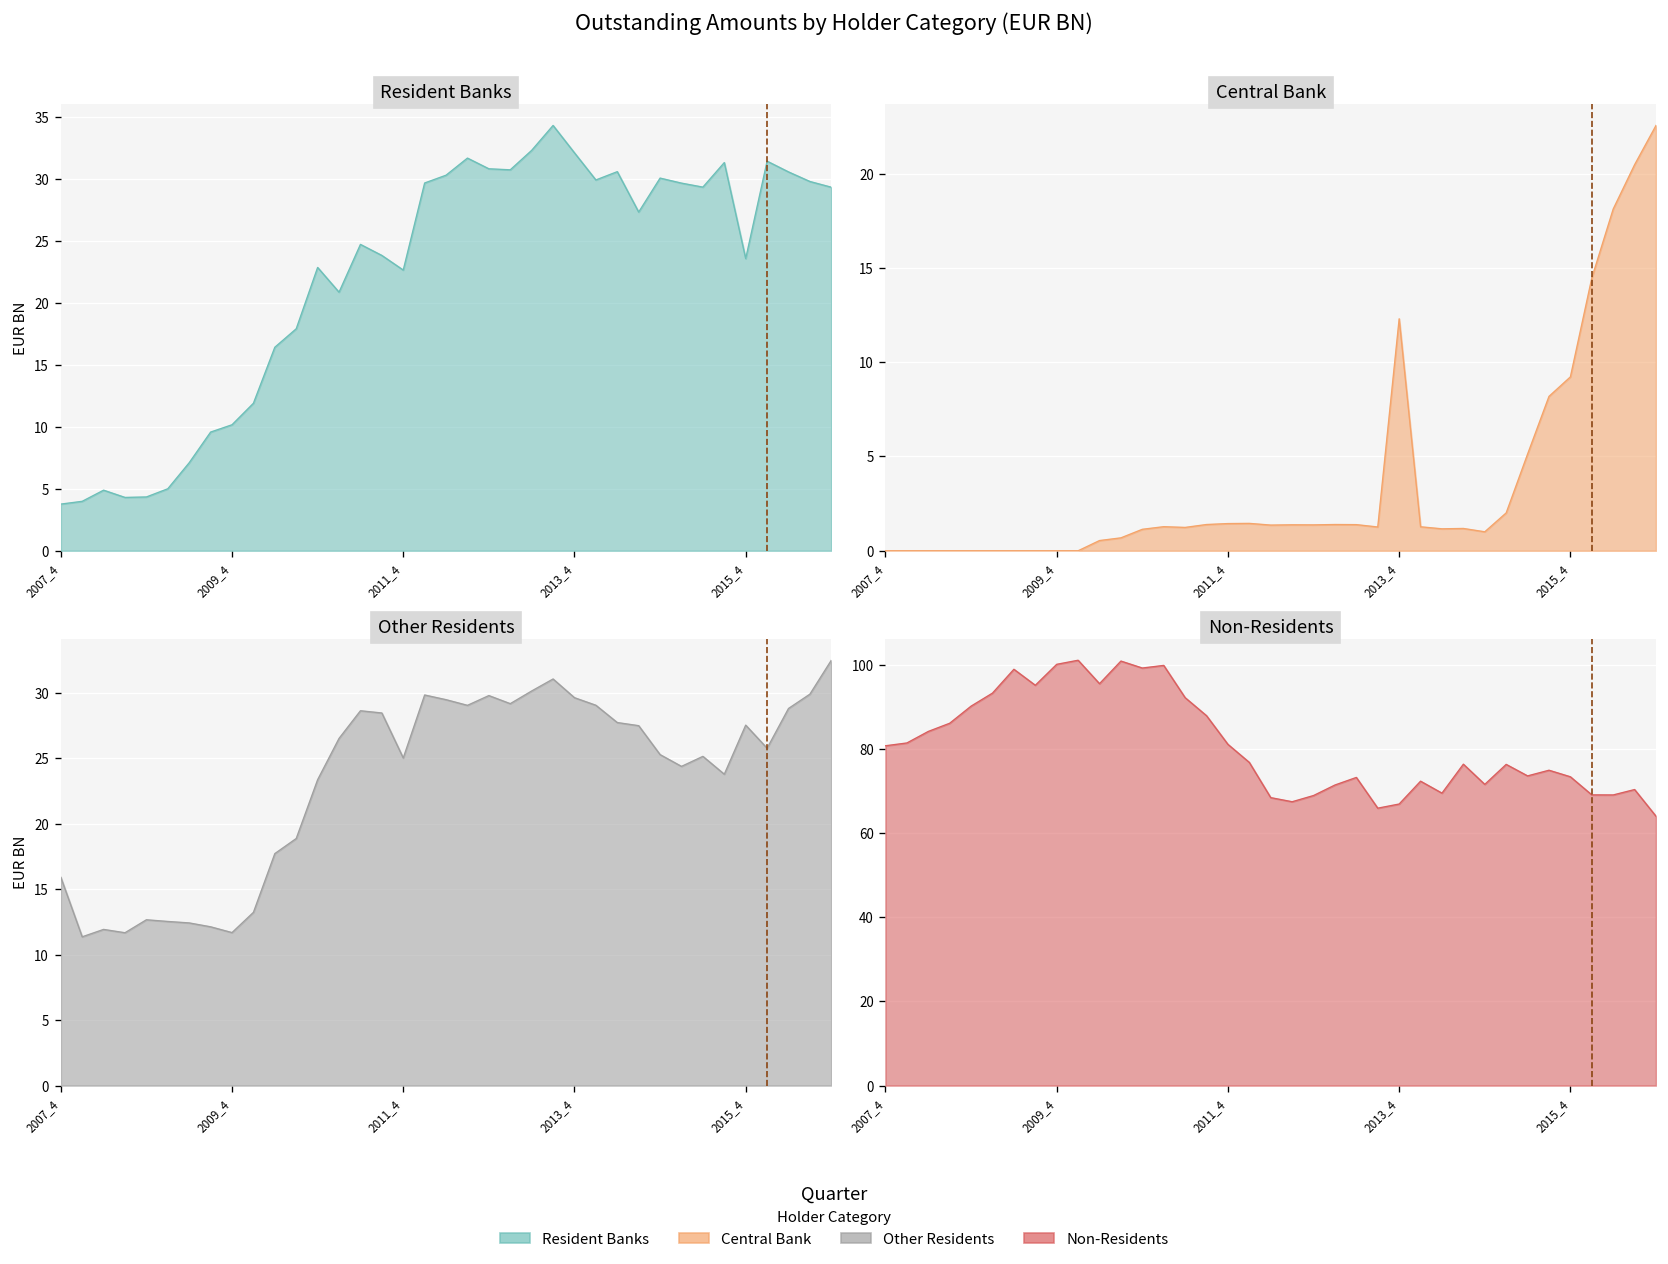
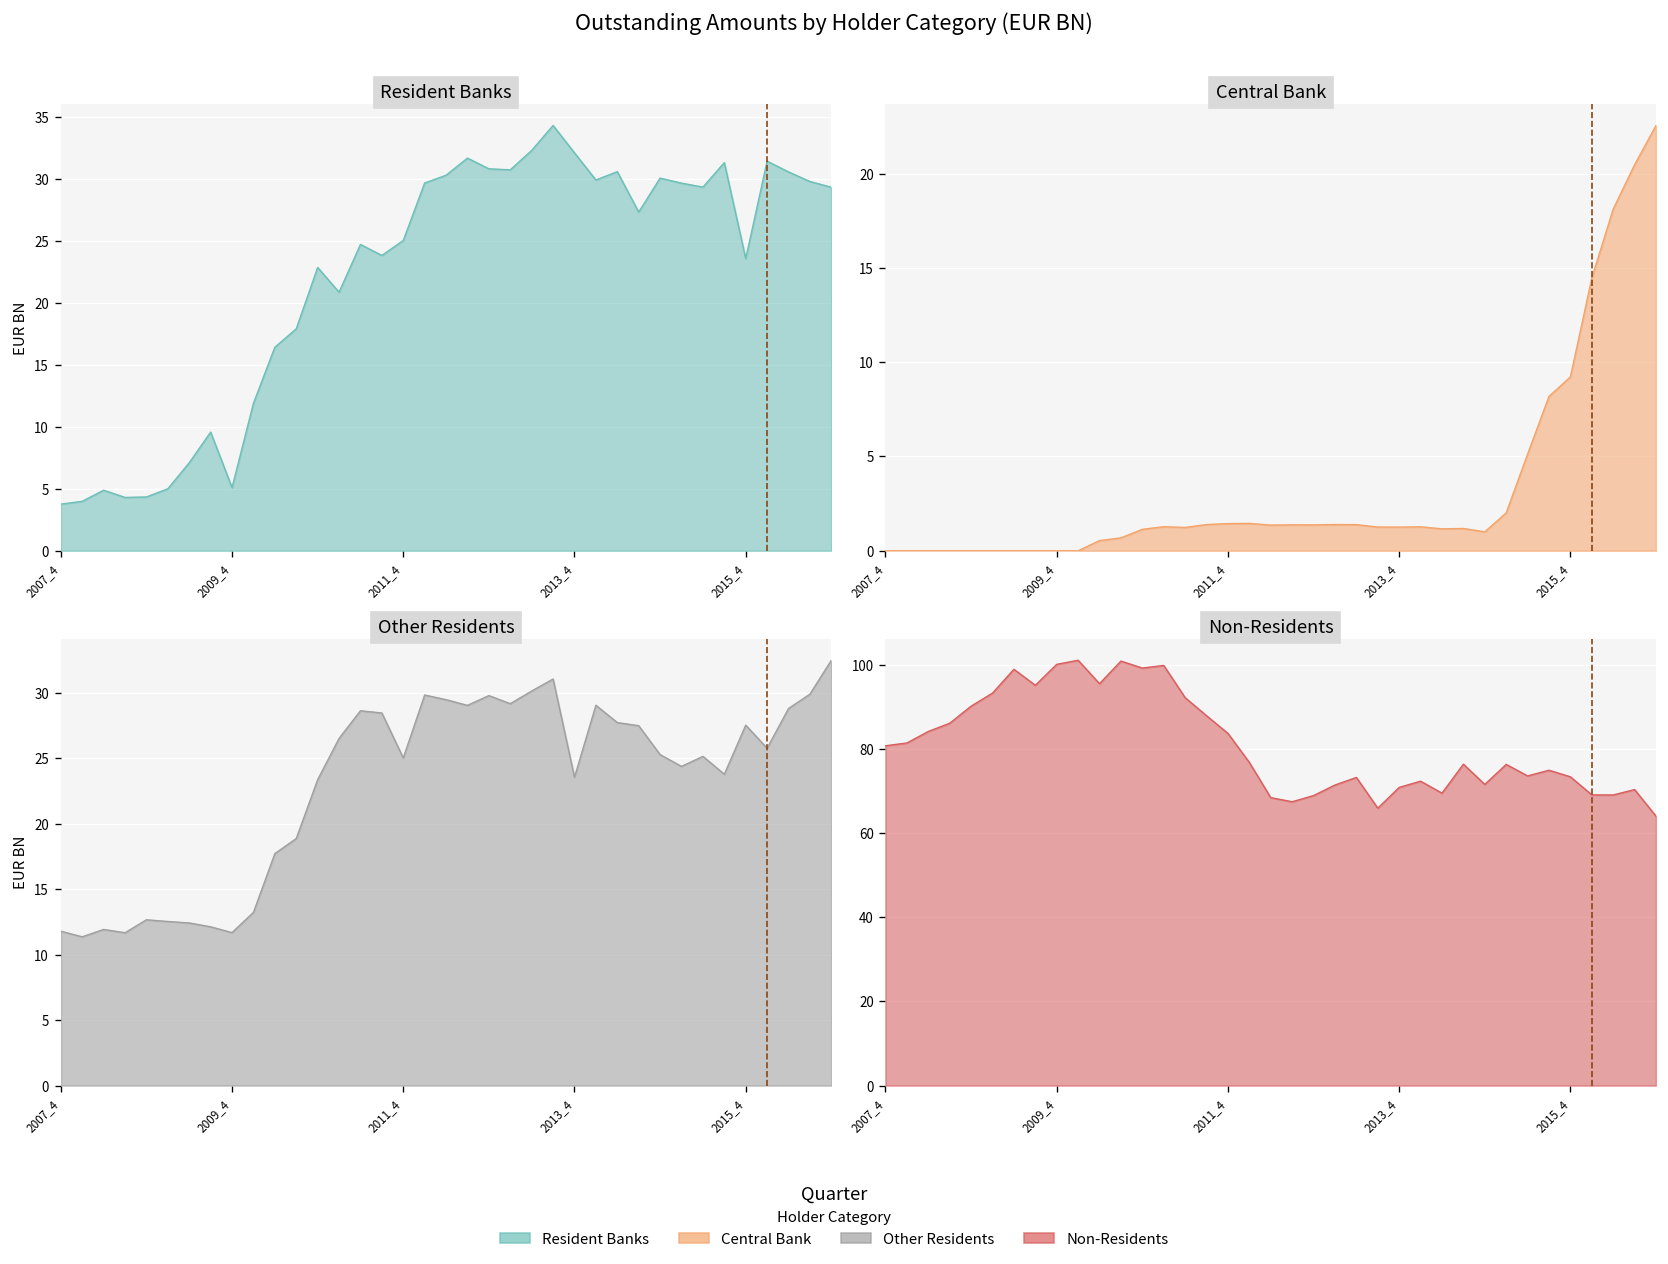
Resident Banks, 2009_4: 10.2 -> 5.1
Resident Banks, 2011_4: 22.7 -> 25.0
Central Bank, 2013_4: 12.3 -> 1.3
Other Residents, 2007_4: 15.9 -> 11.8
Other Residents, 2013_4: 29.6 -> 23.6
Non-Residents, 2011_4: 81 -> 84
Non-Residents, 2013_4: 67 -> 71
